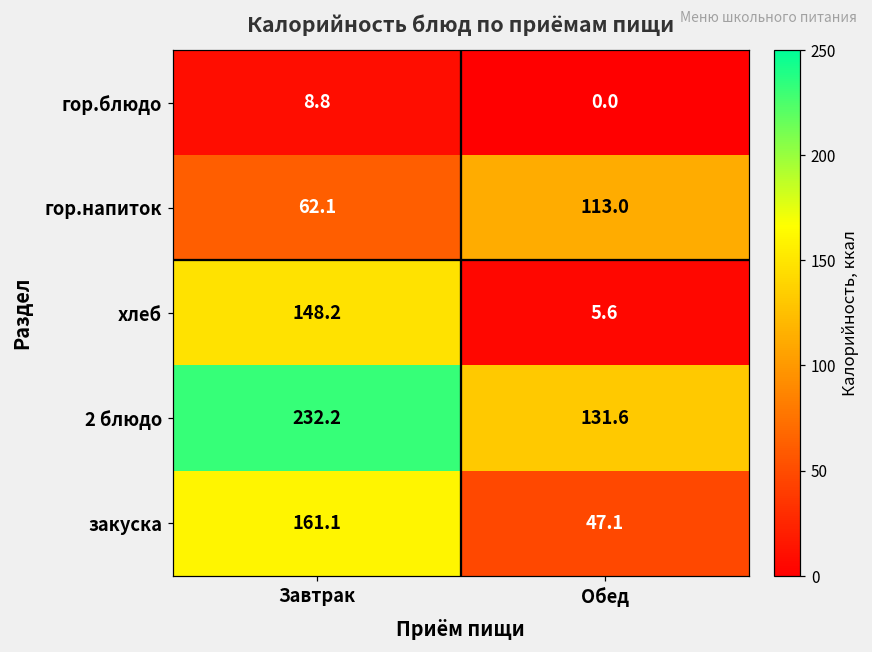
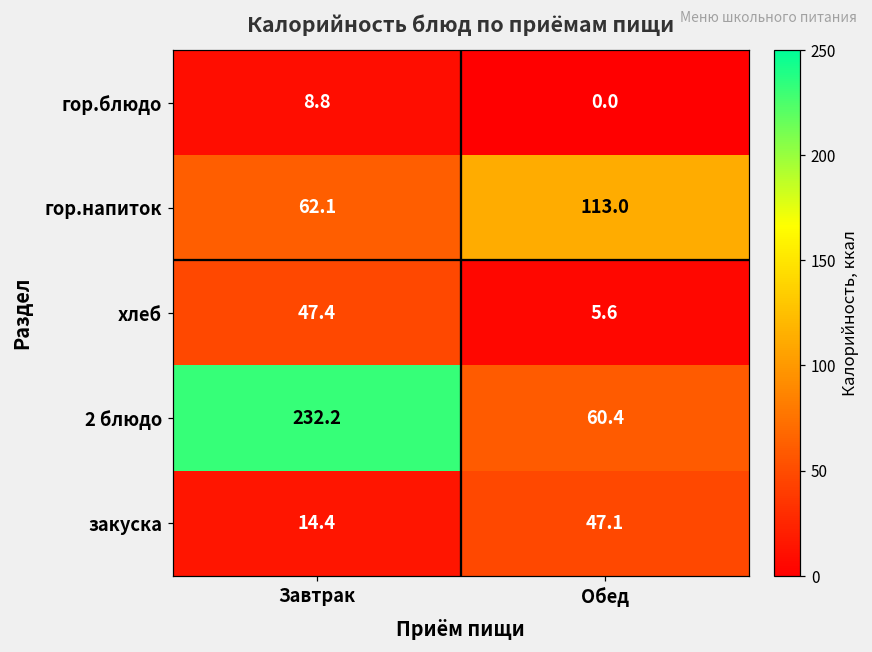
хлеб, Завтрак: 148.2 -> 47.4
2 блюдо, Обед: 131.6 -> 60.4
закуска, Завтрак: 161.1 -> 14.4
